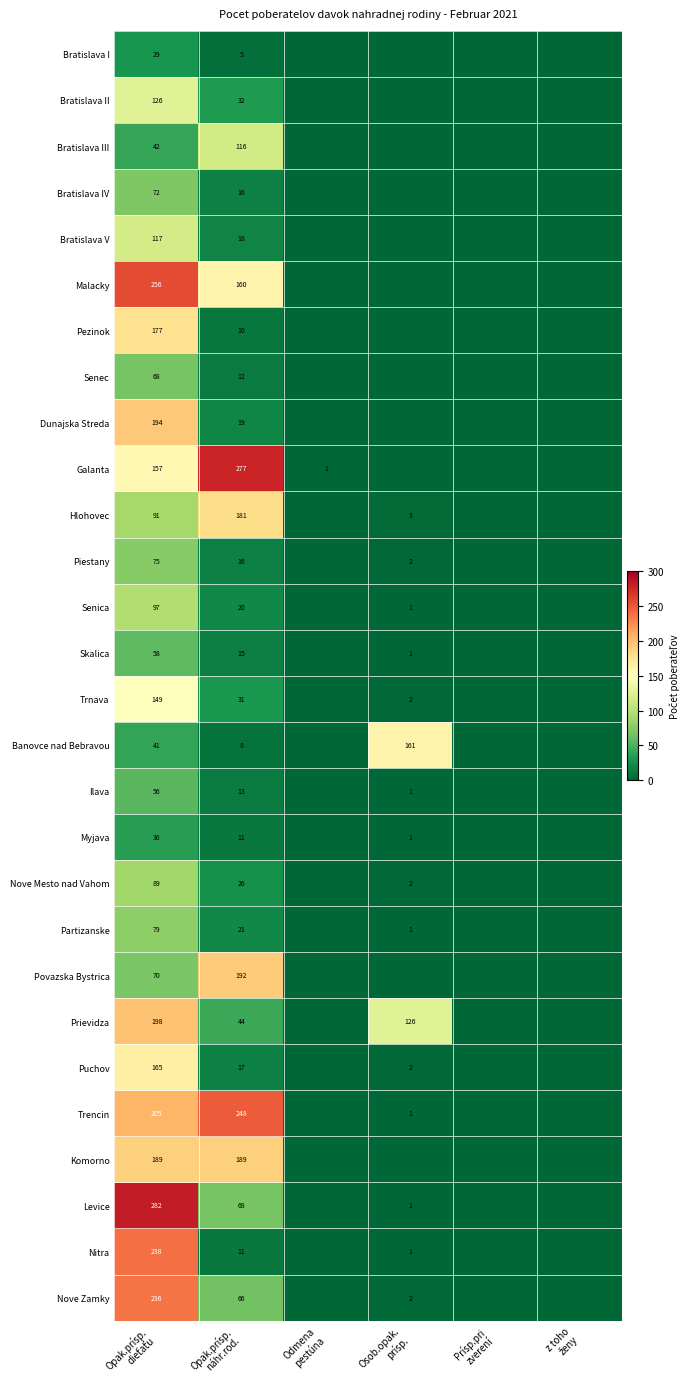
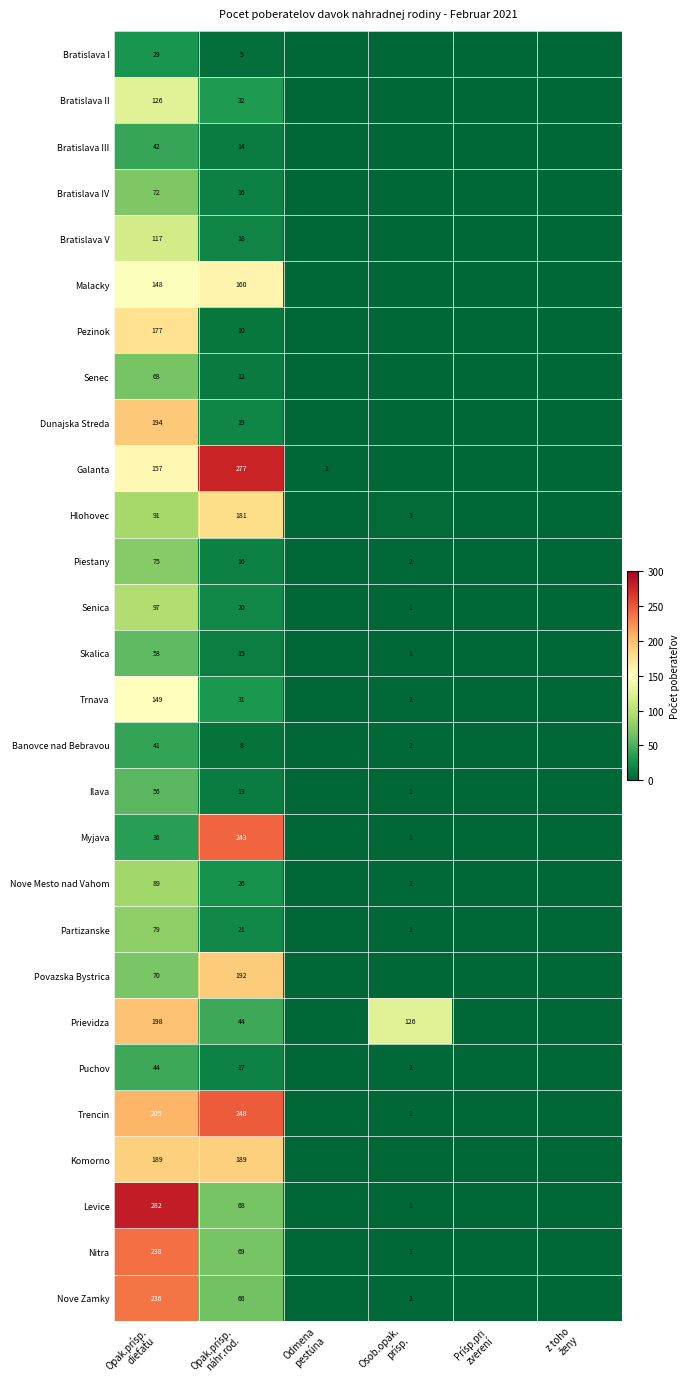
Bratislava III, Opak.prísp. náhr.rod.: 116 -> 14
Malacky, Opak.prísp. dieťaťu: 256 -> 148
Banovce nad Bebravou, Osob.opak. prísp.: 161 -> 2
Myjava, Opak.prísp. náhr.rod.: 11 -> 243
Puchov, Opak.prísp. dieťaťu: 165 -> 44
Nitra, Opak.prísp. náhr.rod.: 11 -> 69
